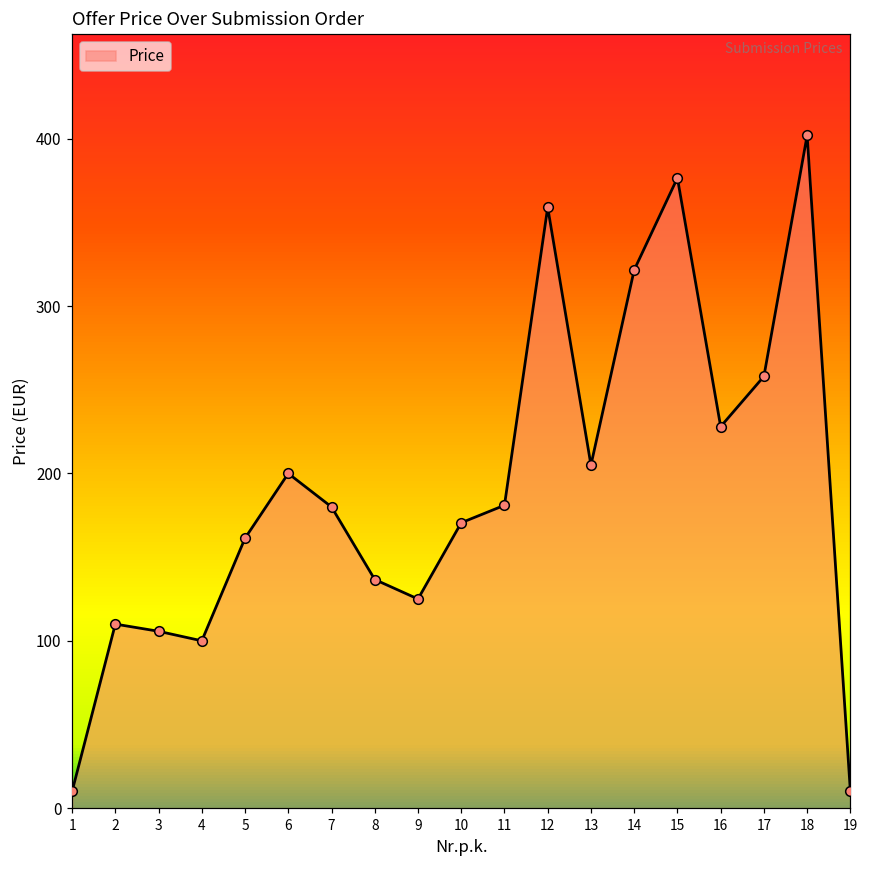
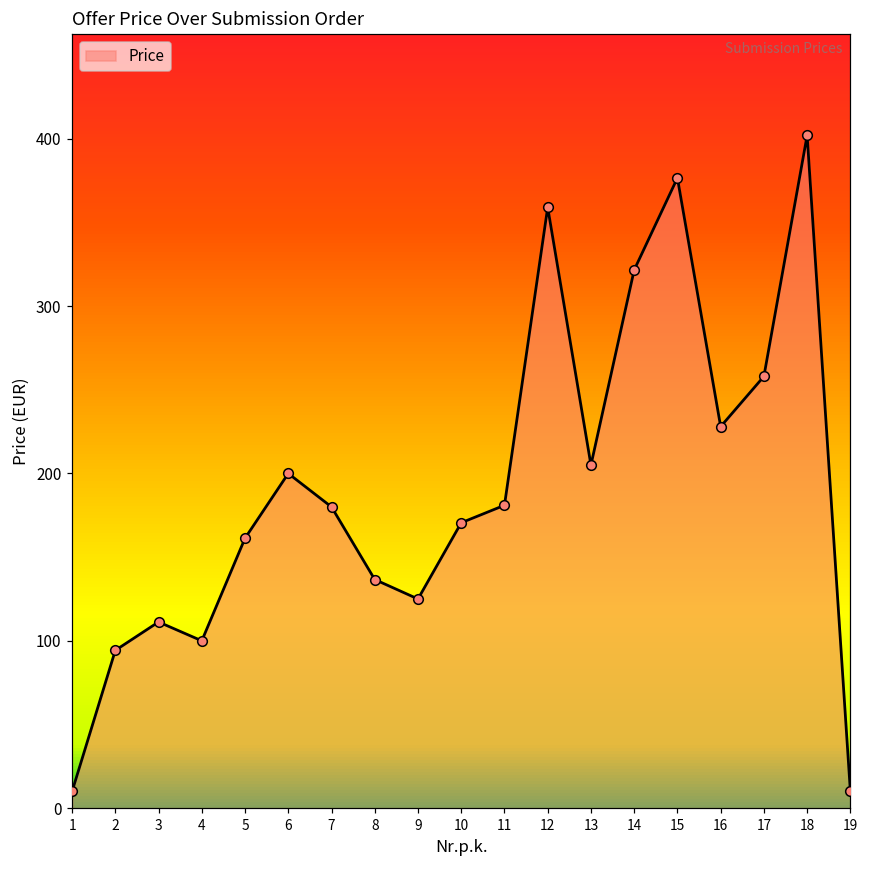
2: 110 -> 94
3: 106 -> 111
